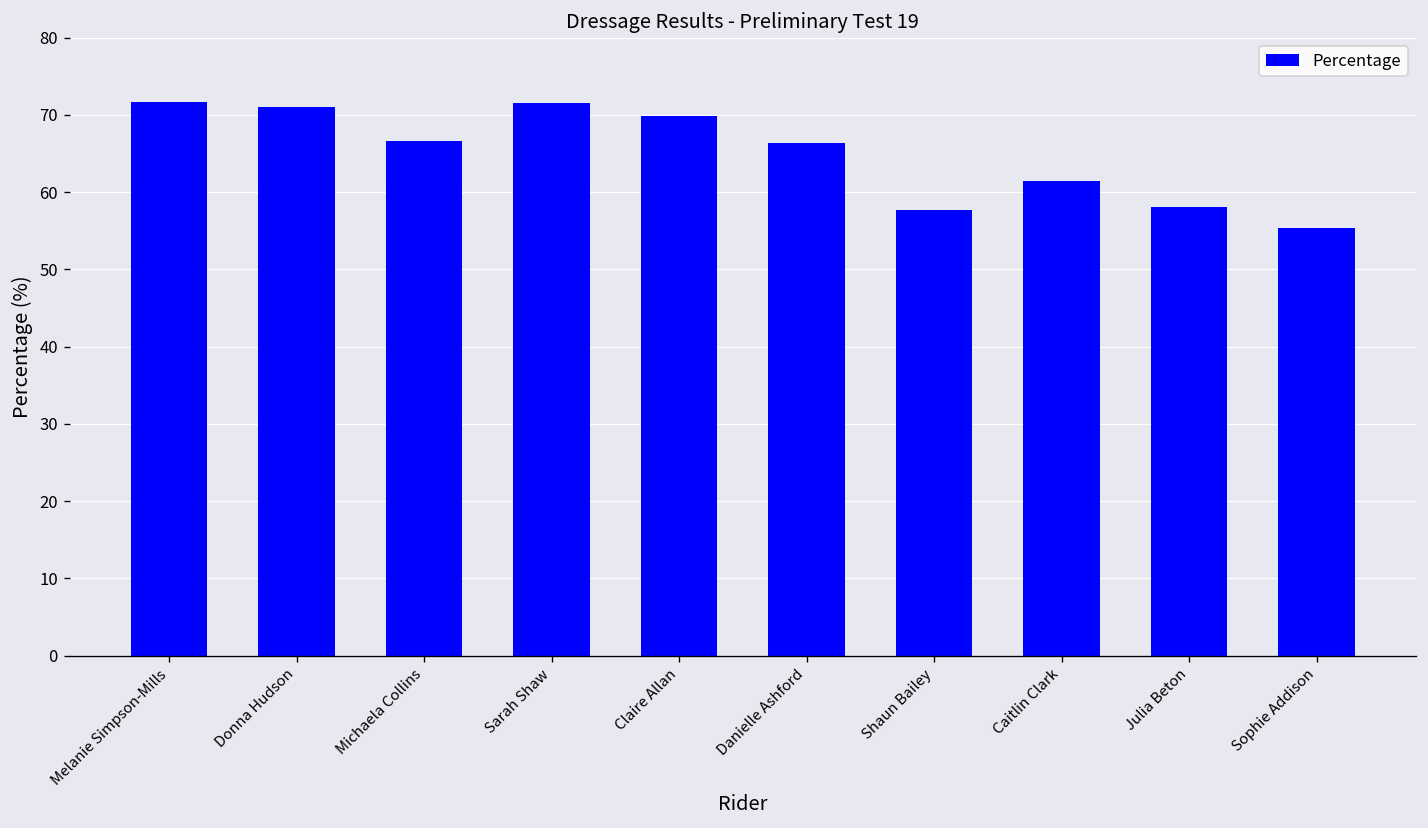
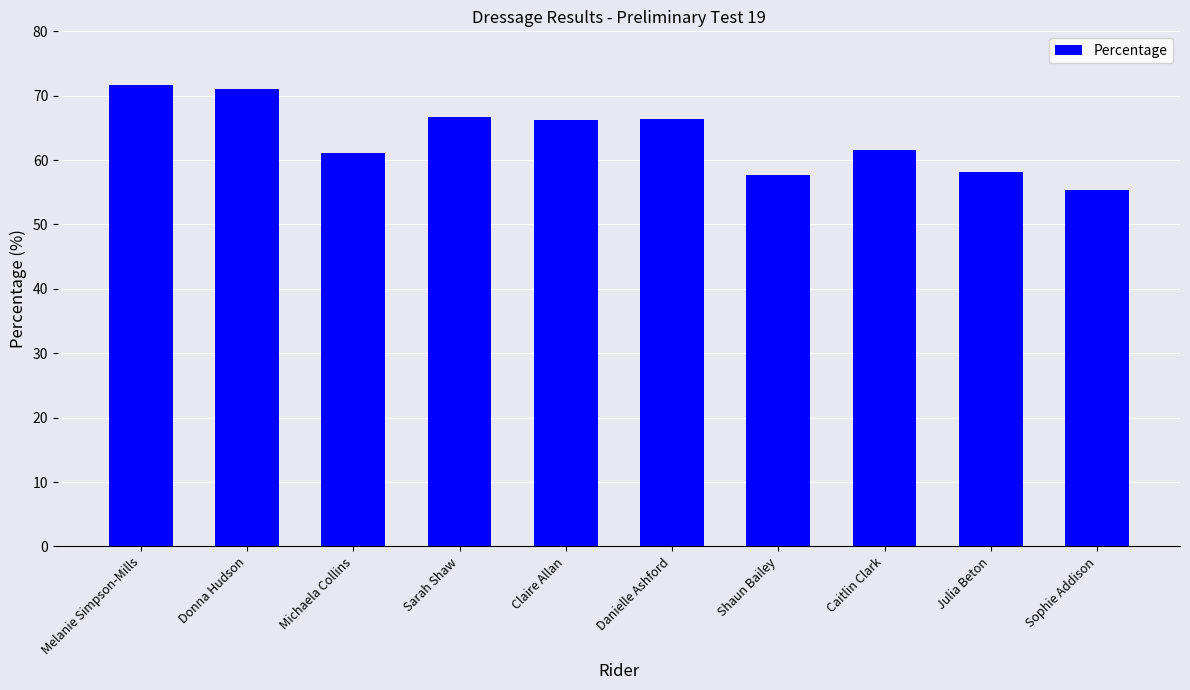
Michaela Collins: 67 -> 61
Sarah Shaw: 71 -> 67
Claire Allan: 70 -> 66
